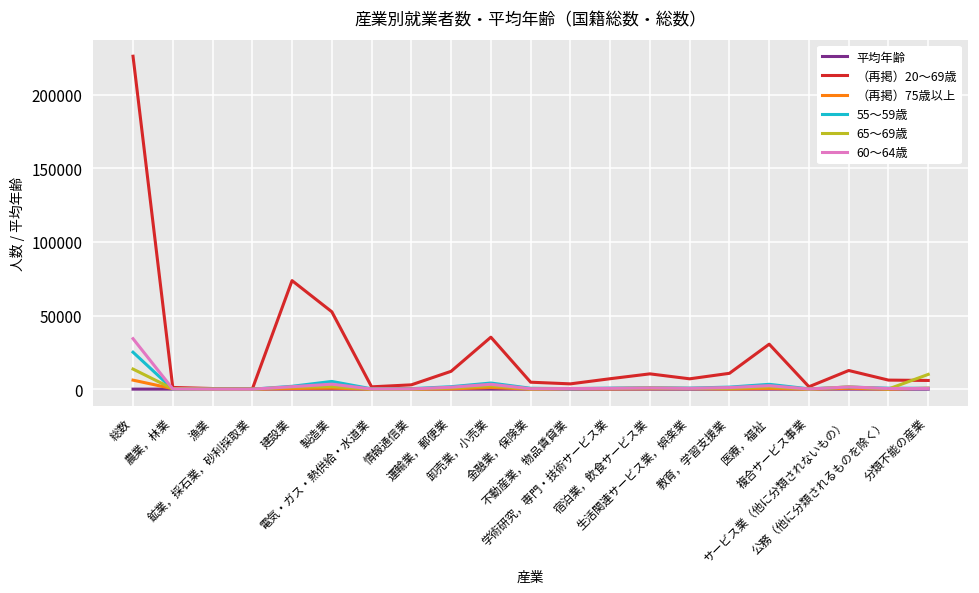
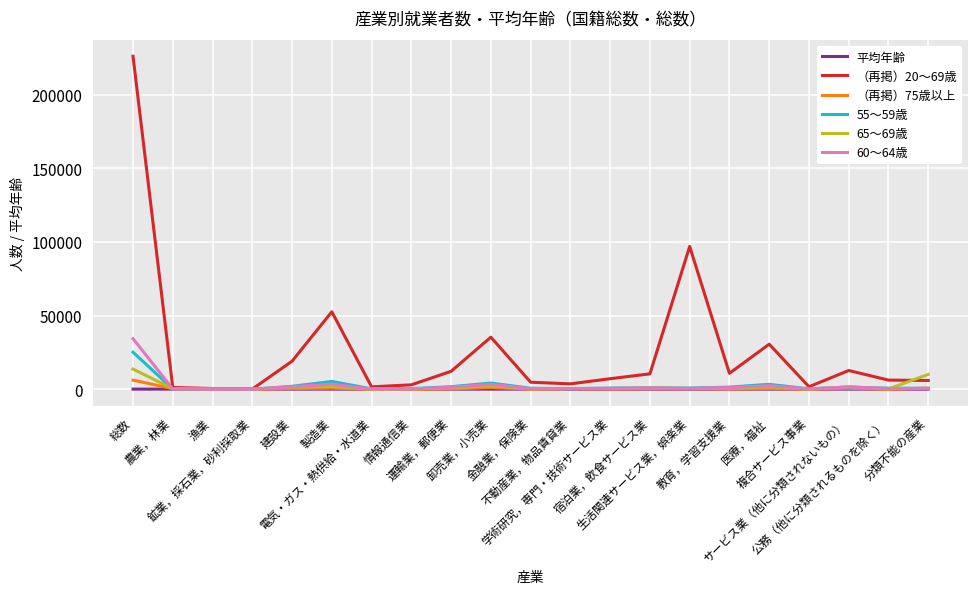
（再掲）20～69歳, 建設業: 74000 -> 19000
（再掲）20～69歳, 生活関連サービス業，娯楽業: 7000 -> 97000
